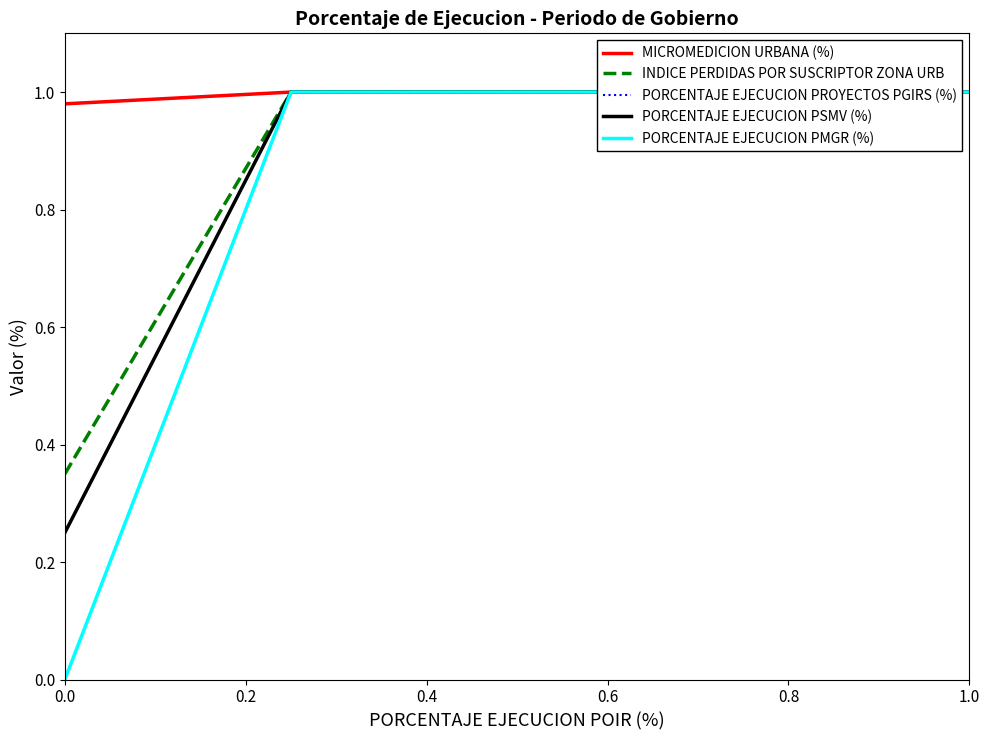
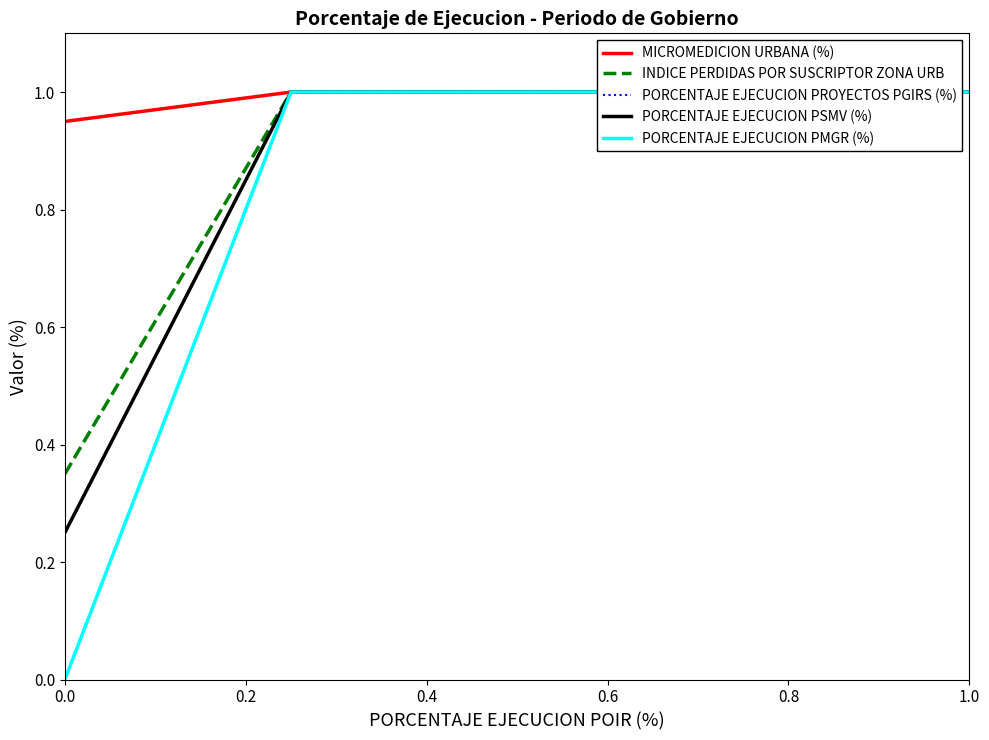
MICROMEDICION URBANA (%), 0.0: 0.98 -> 0.95
